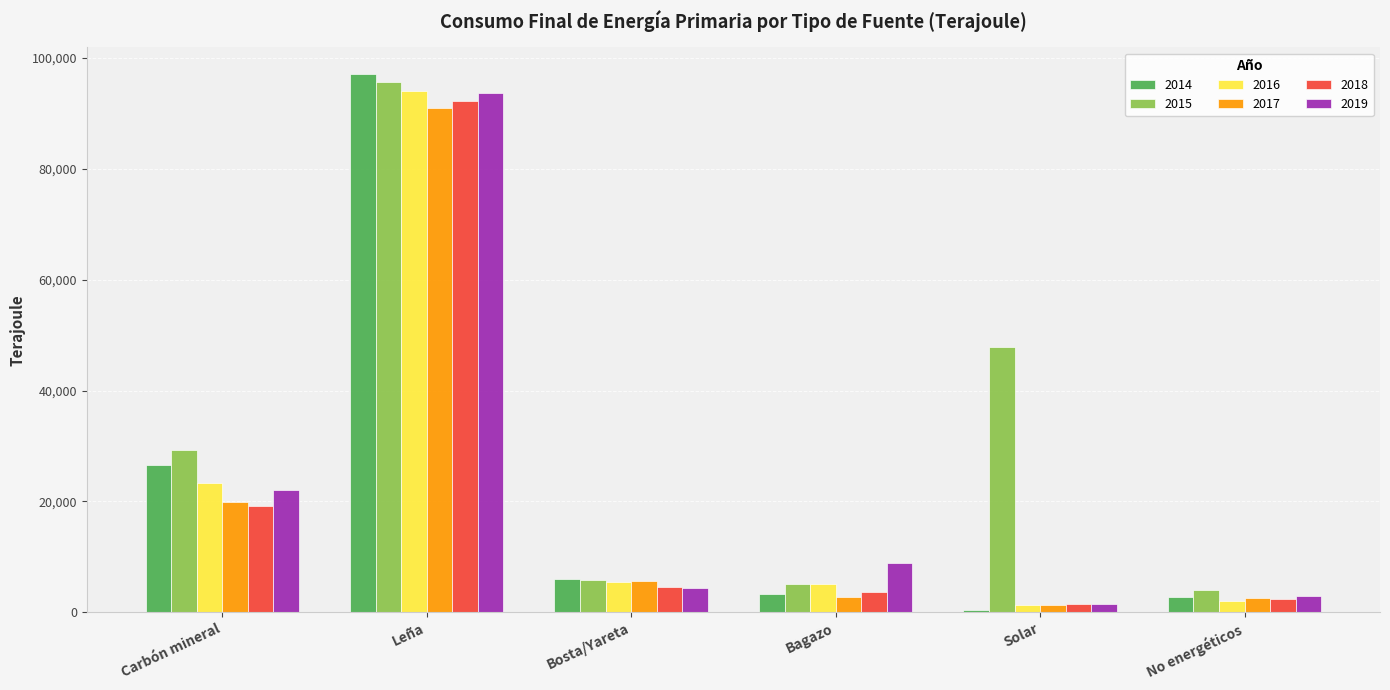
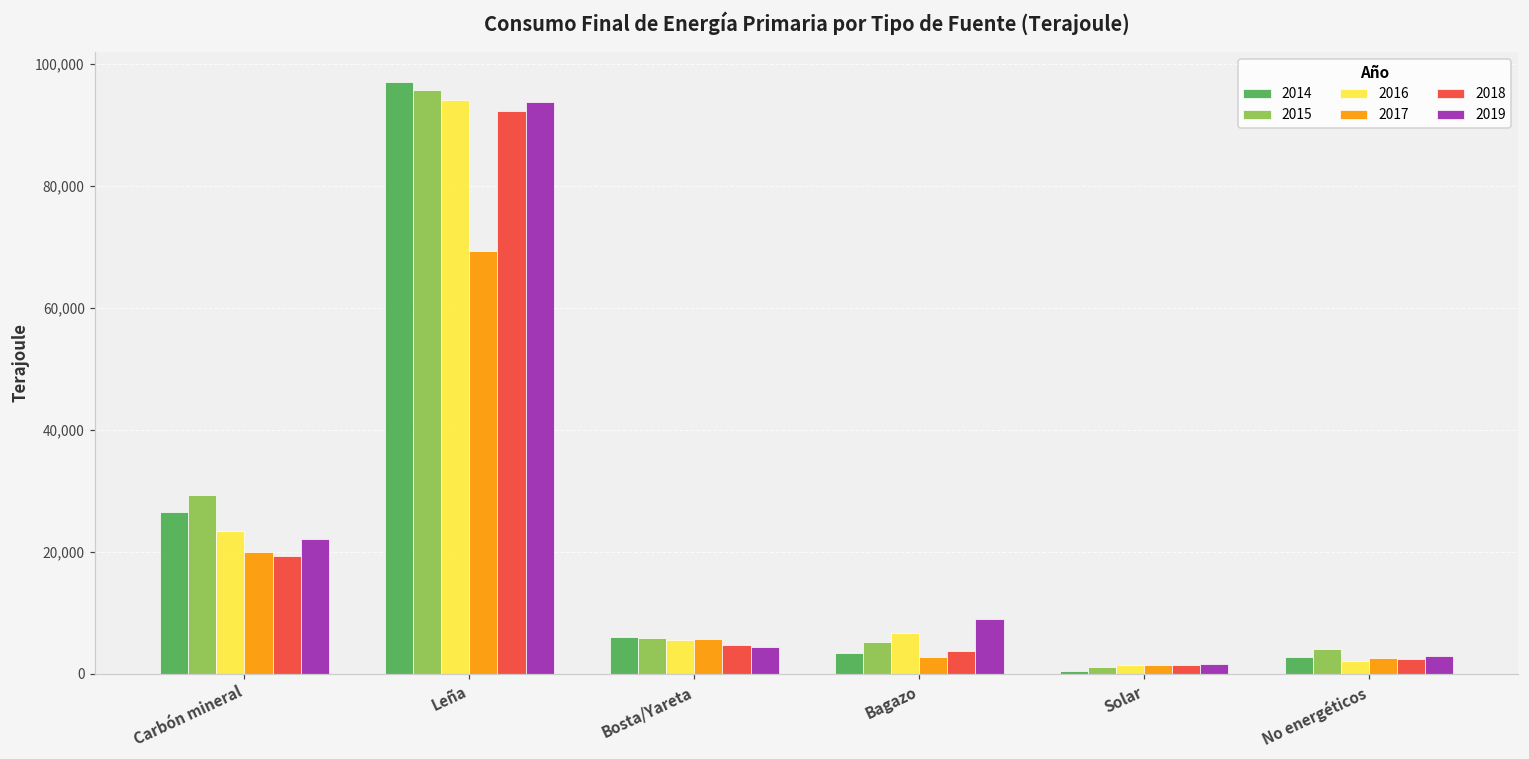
2017, Leña: 91,000 -> 69,000
2016, Bagazo: 5,000 -> 7,000
2015, Solar: 48,000 -> 1,000
